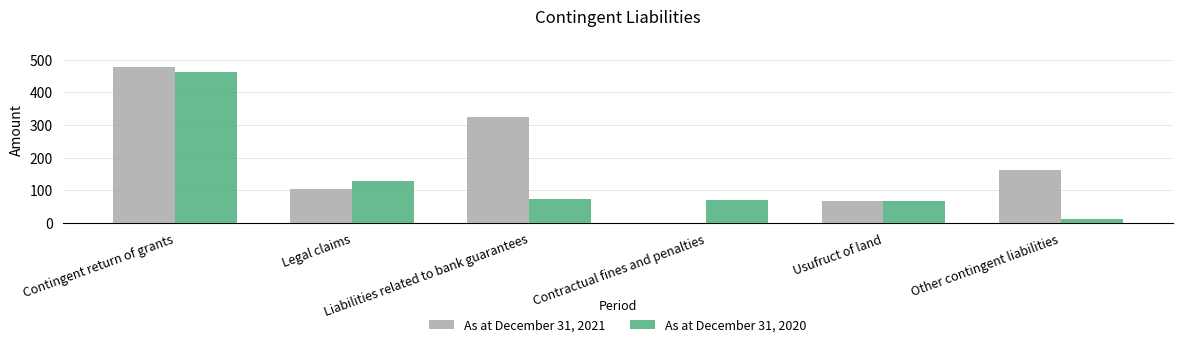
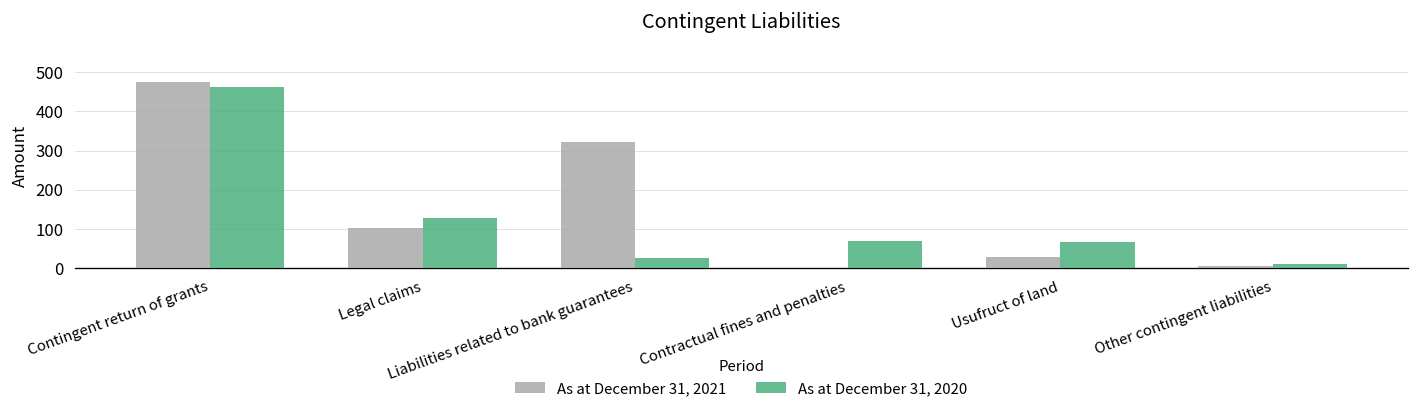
As at December 31, 2020, Liabilities related to bank guarantees: 80 -> 30
As at December 31, 2021, Usufruct of land: 70 -> 30
As at December 31, 2021, Other contingent liabilities: 160 -> 10
